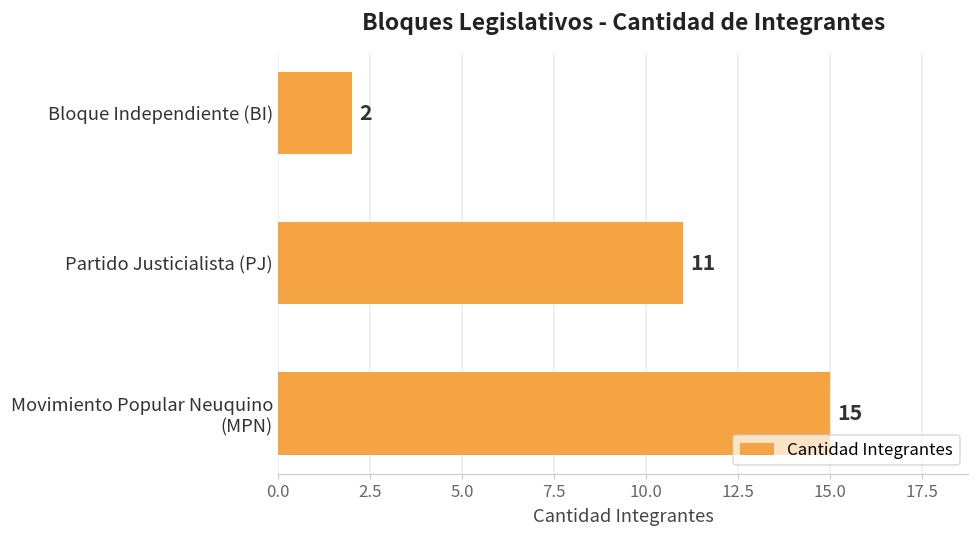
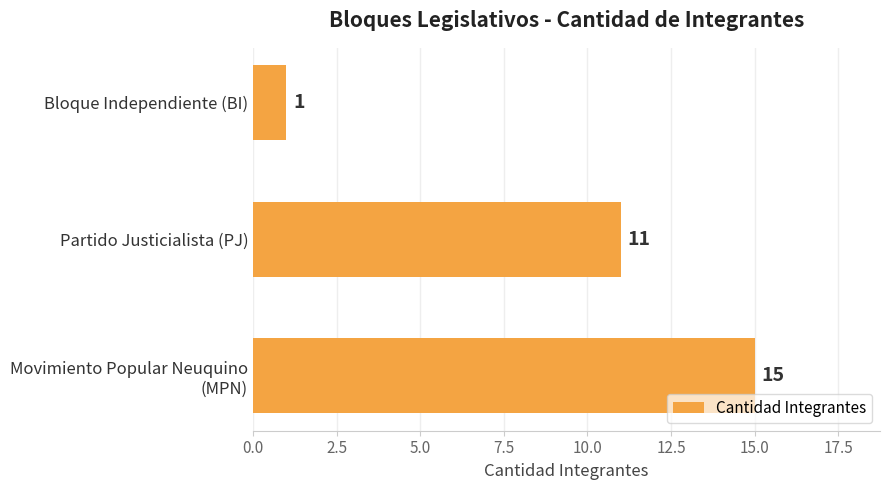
Bloque Independiente (BI): 2 -> 1
